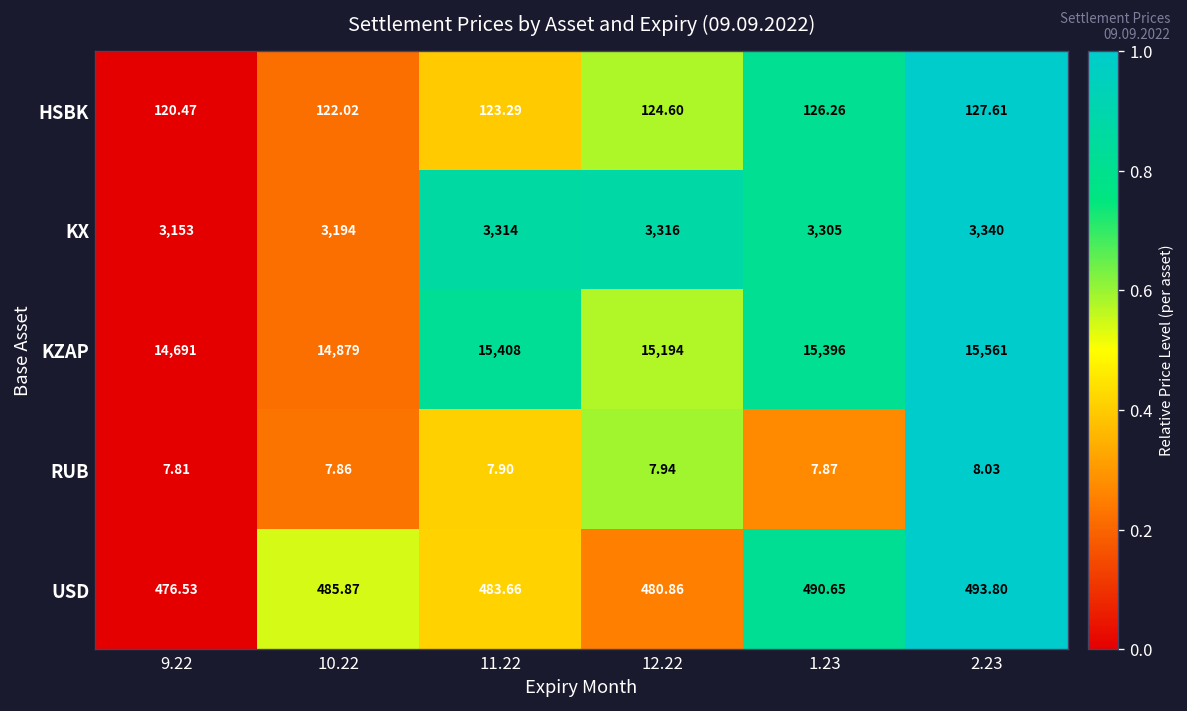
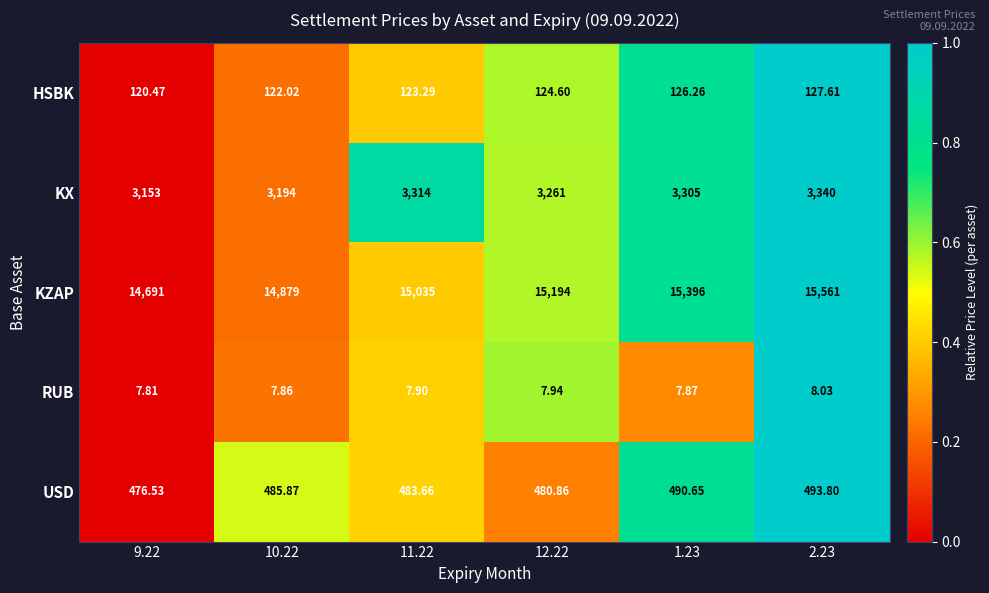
KX, 12.22: 3,316 -> 3,261
KZAP, 11.22: 15,408 -> 15,035
